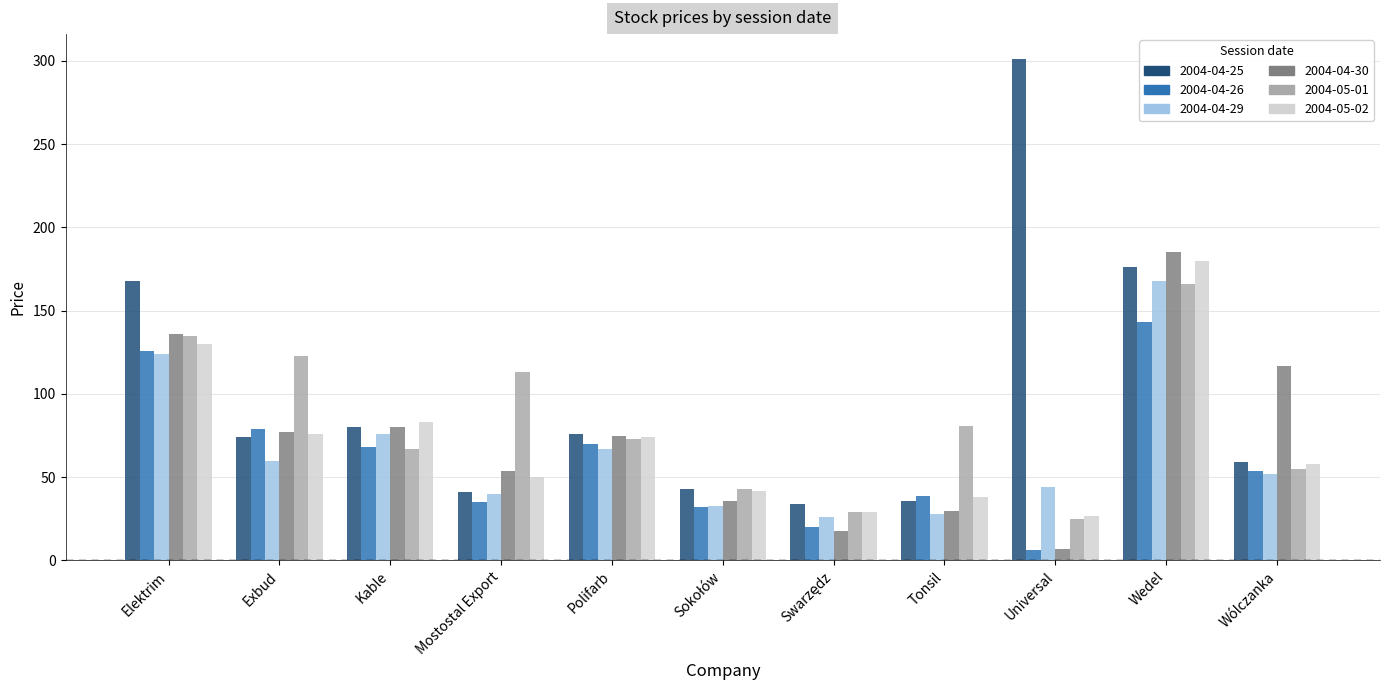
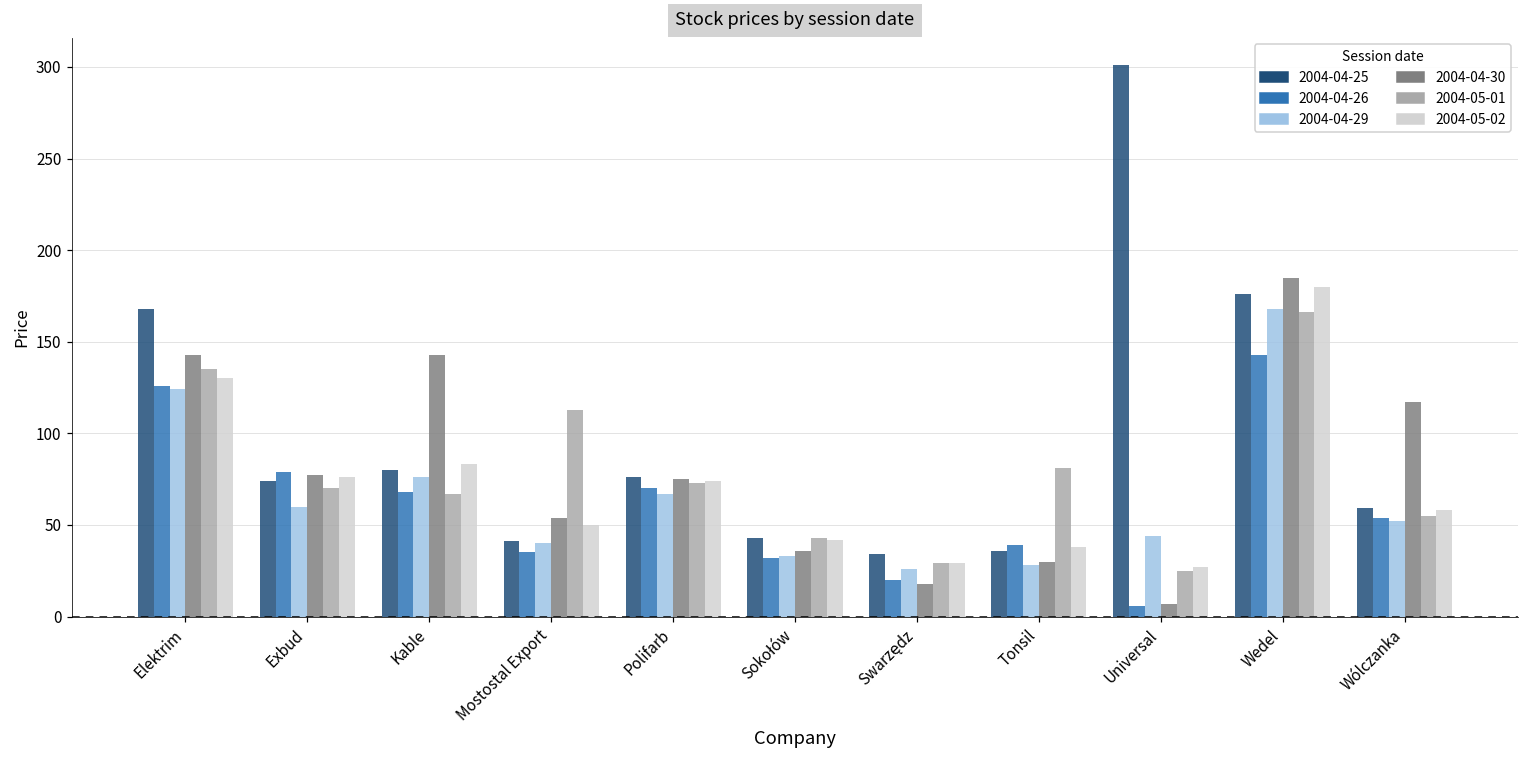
2004-04-30, Elektrim: 136 -> 143
2004-05-01, Exbud: 123 -> 70
2004-04-30, Kable: 80 -> 143
